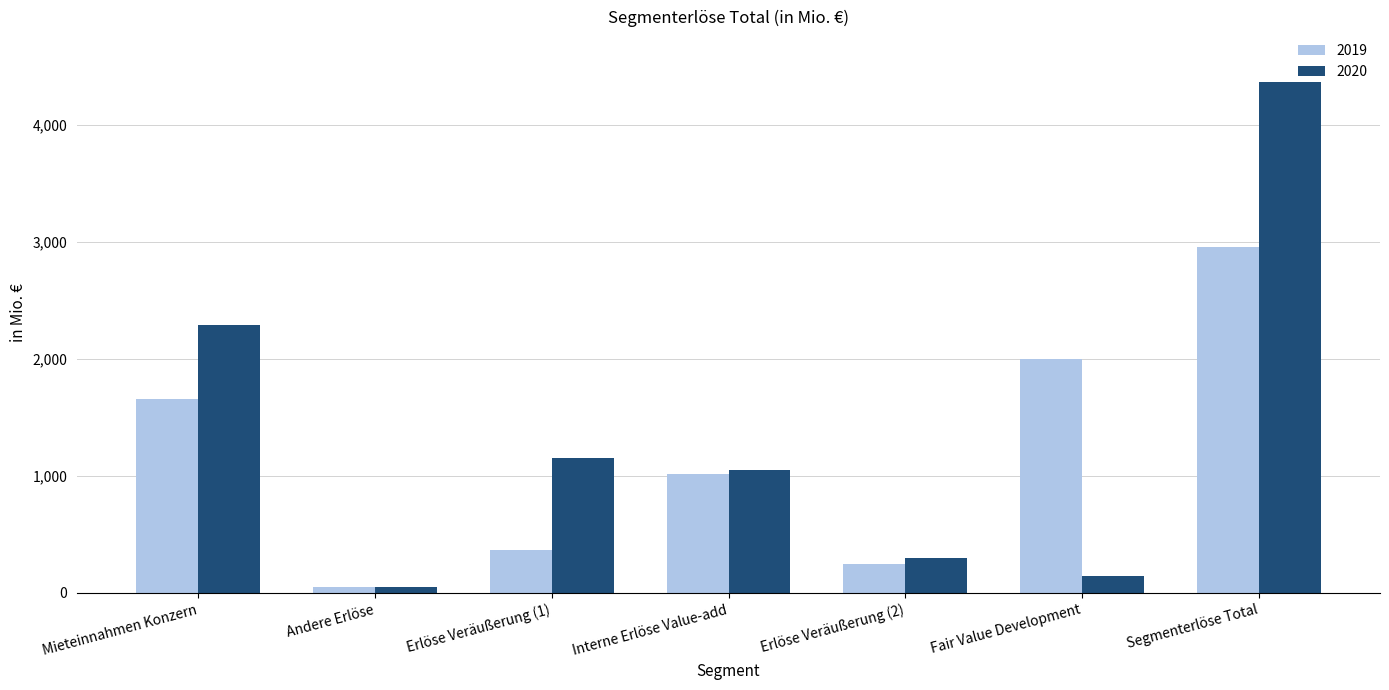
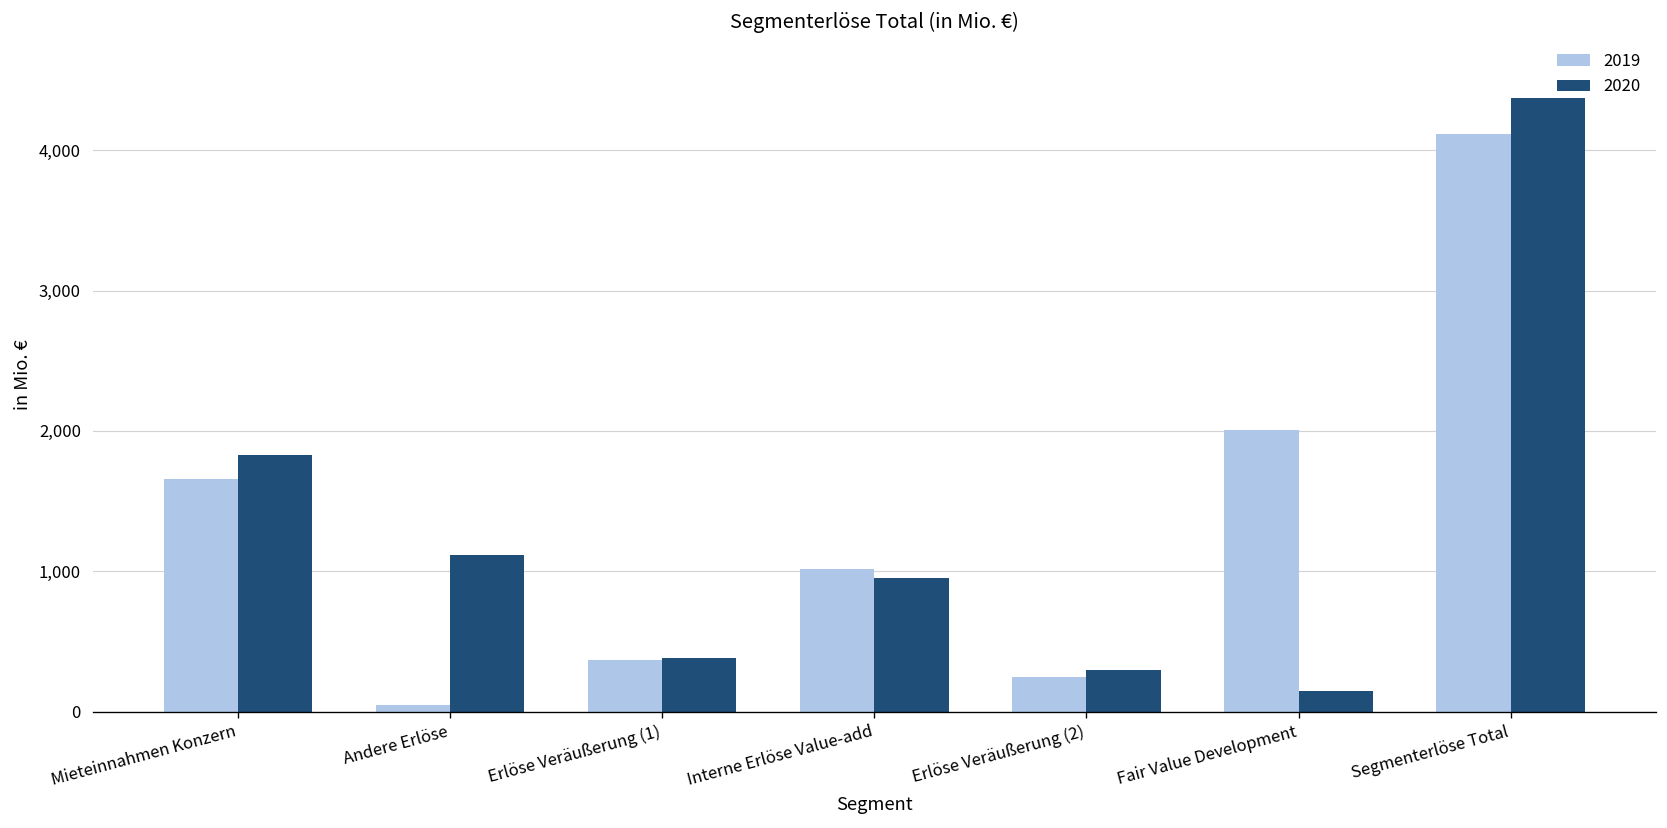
2020, Mieteinnahmen Konzern: 2,290 -> 1,830
2020, Andere Erlöse: 50 -> 1,120
2020, Erlöse Veräußerung (1): 1,150 -> 380
2020, Interne Erlöse Value-add: 1,050 -> 950
2019, Segmenterlöse Total: 2,960 -> 4,110
